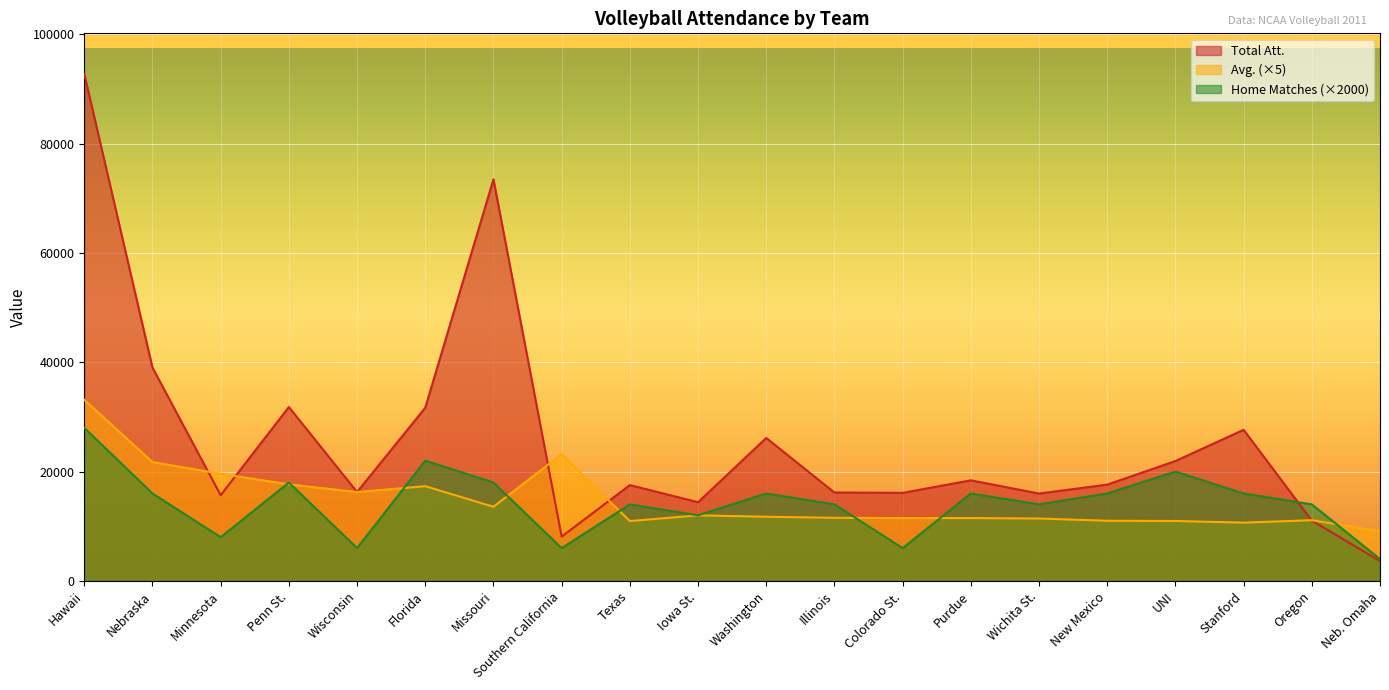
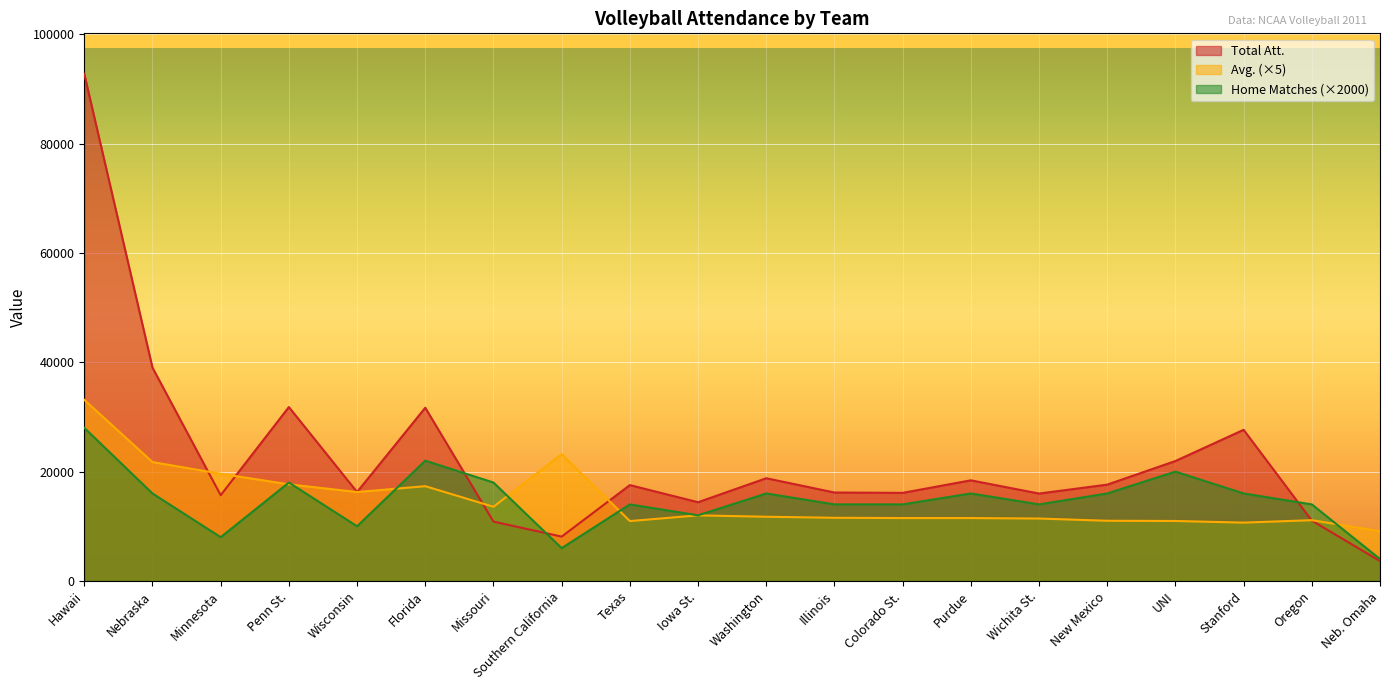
Home Matches (×2000), Wisconsin: 6000 -> 10000
Total Att., Missouri: 73000 -> 11000
Total Att., Washington: 26000 -> 19000
Home Matches (×2000), Colorado St.: 6000 -> 14000
